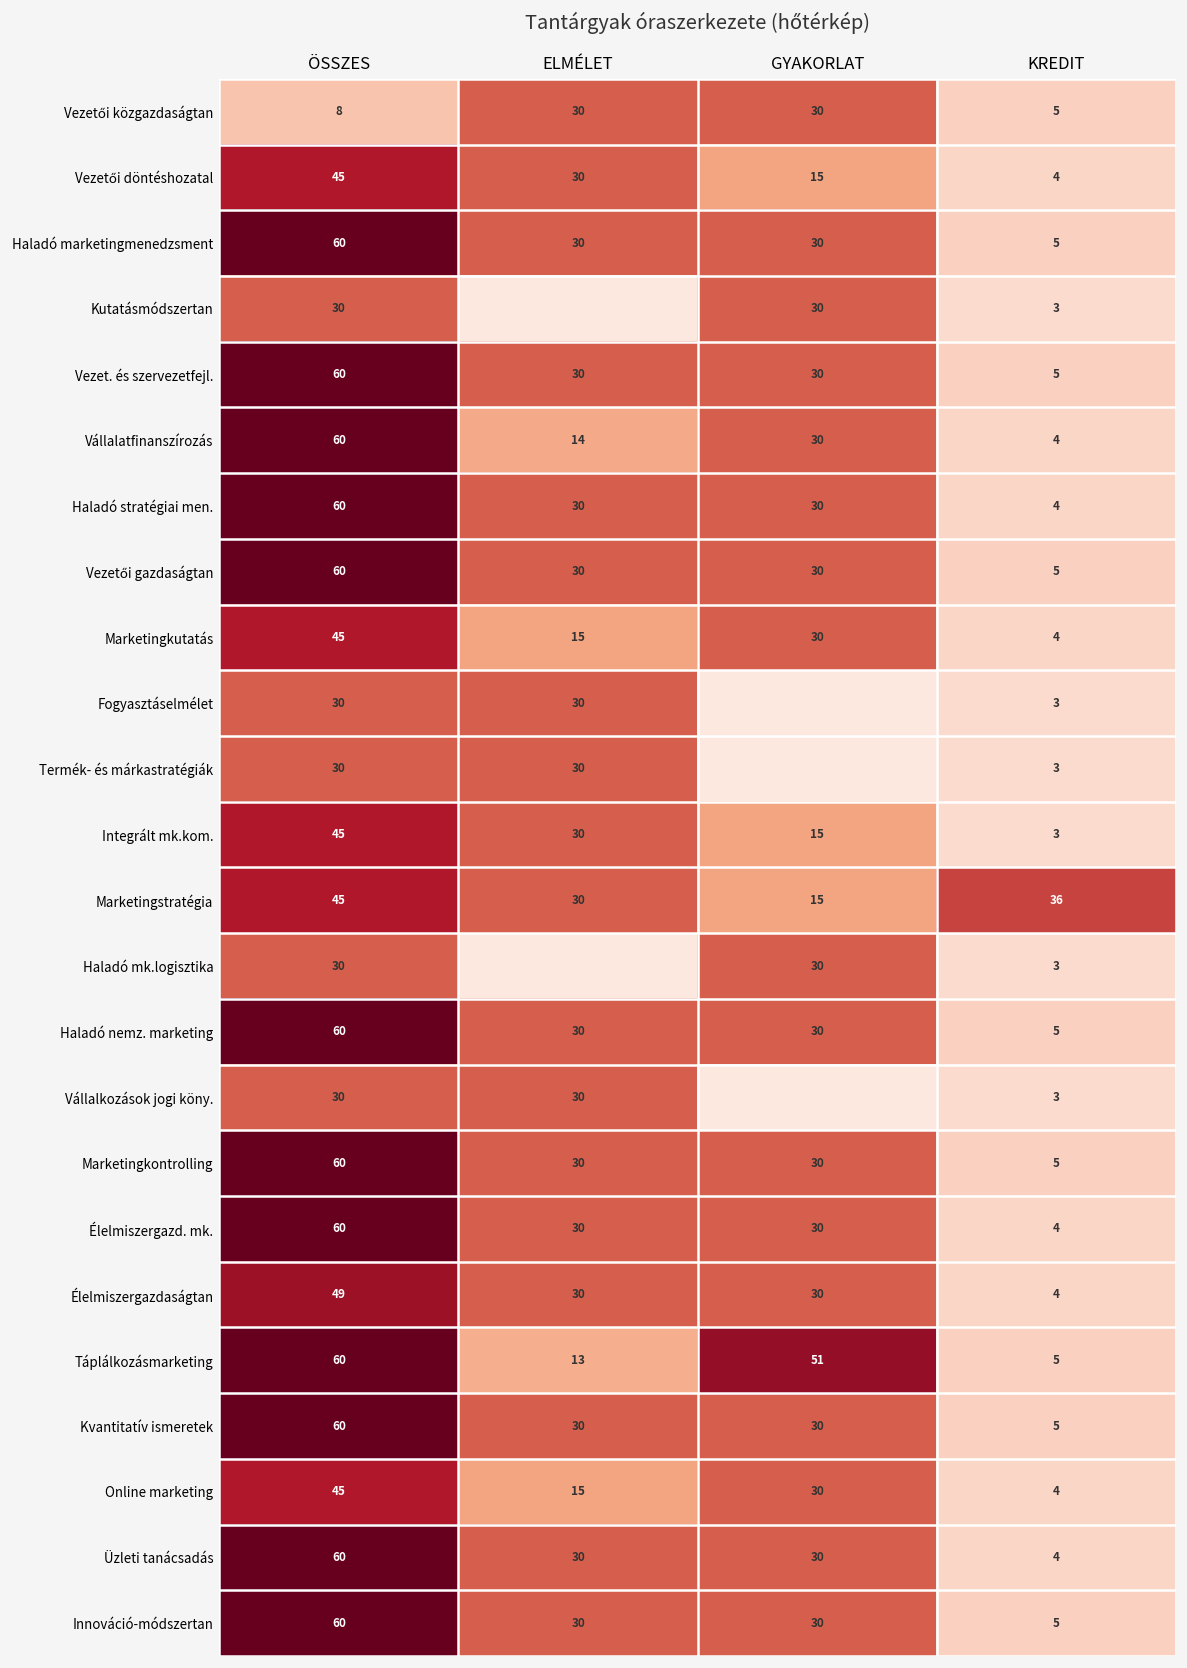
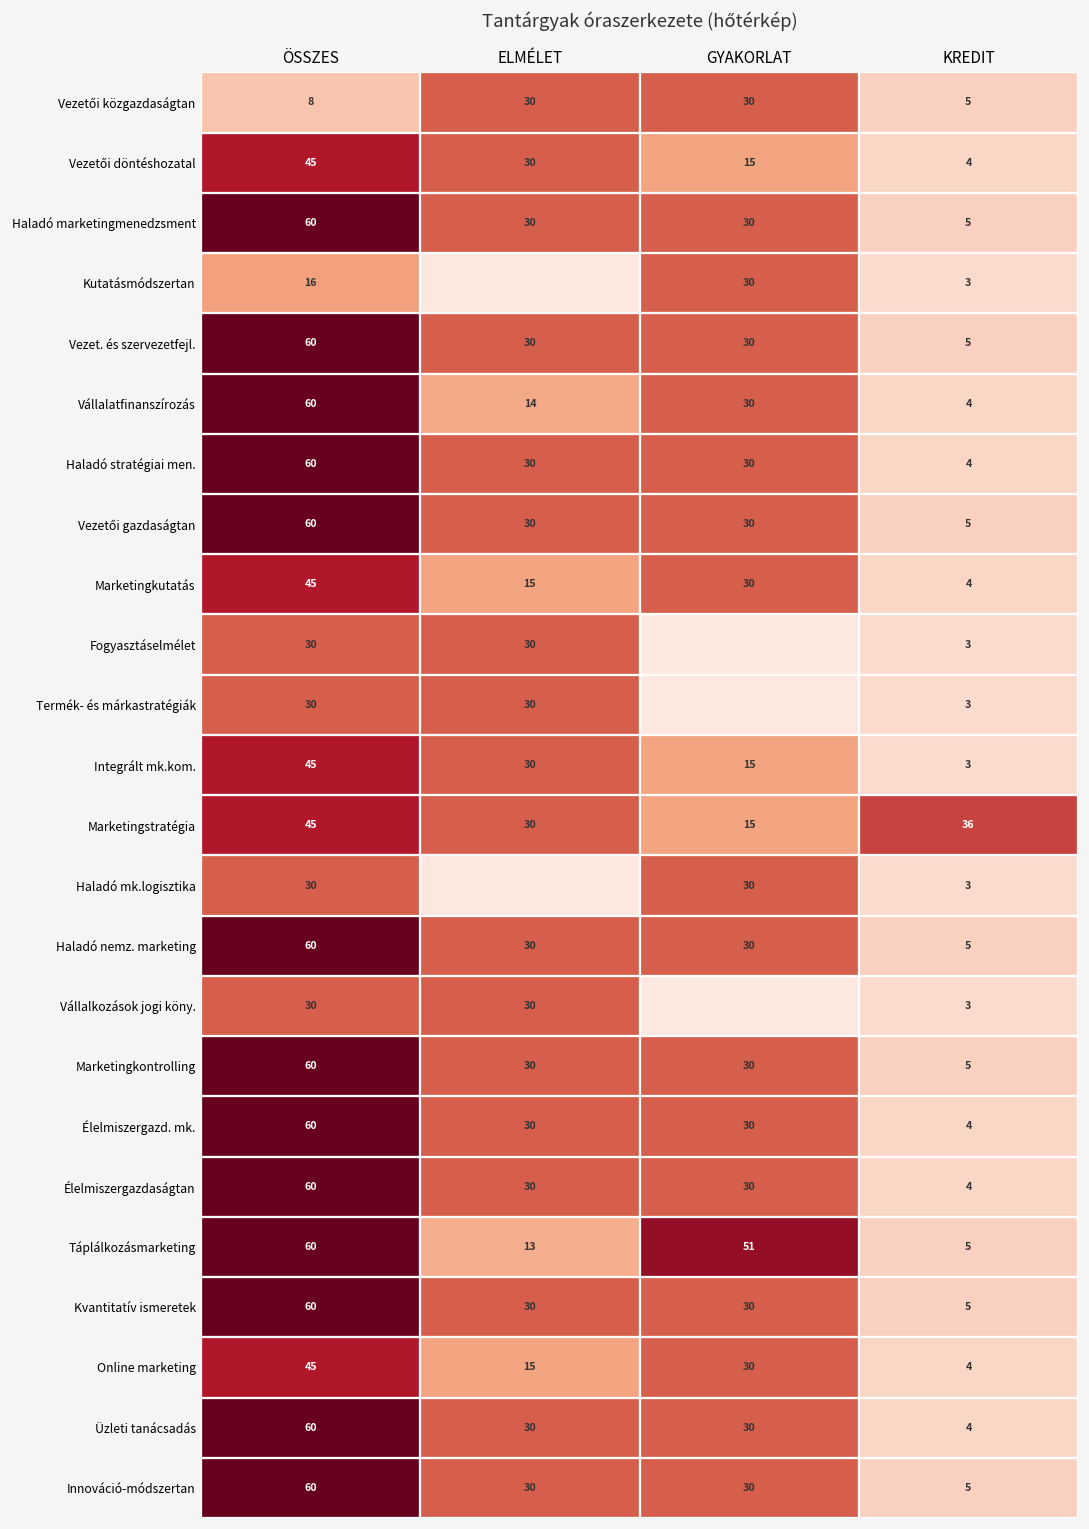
Kutatásmódszertan, ÖSSZES: 30 -> 16
Élelmiszergazdaságtan, ÖSSZES: 49 -> 60
